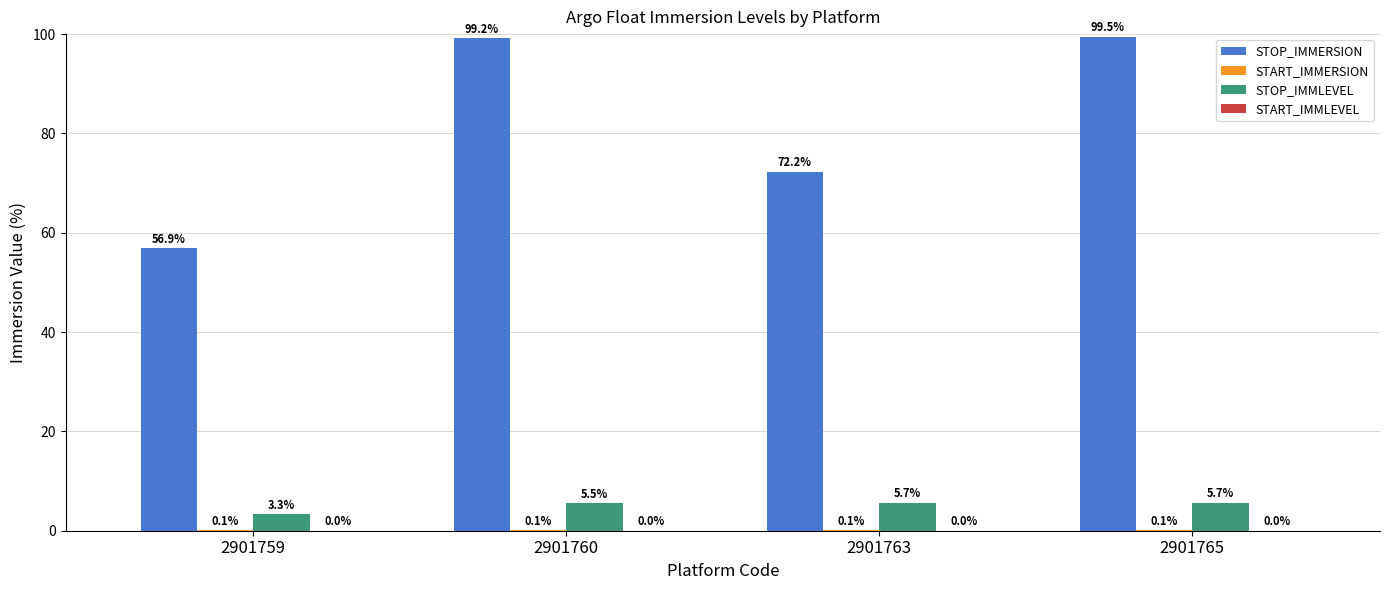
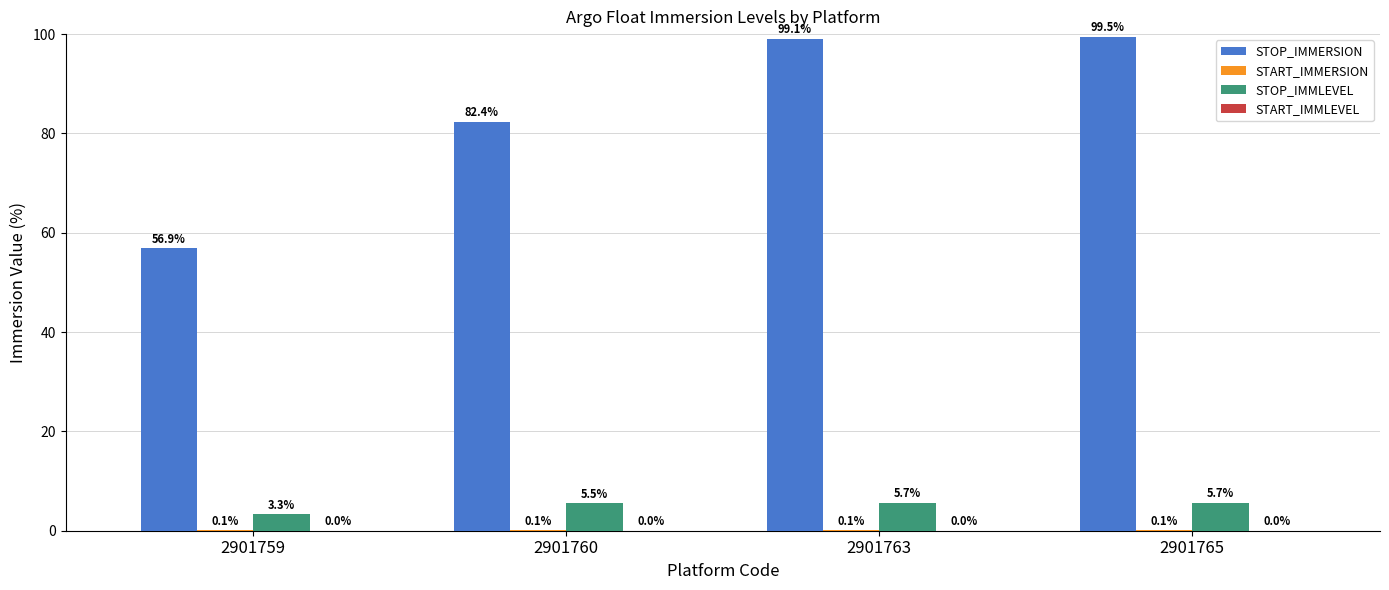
STOP_IMMERSION, 2901760: 99.2% -> 82.4%
STOP_IMMERSION, 2901763: 72.2% -> 99.1%
